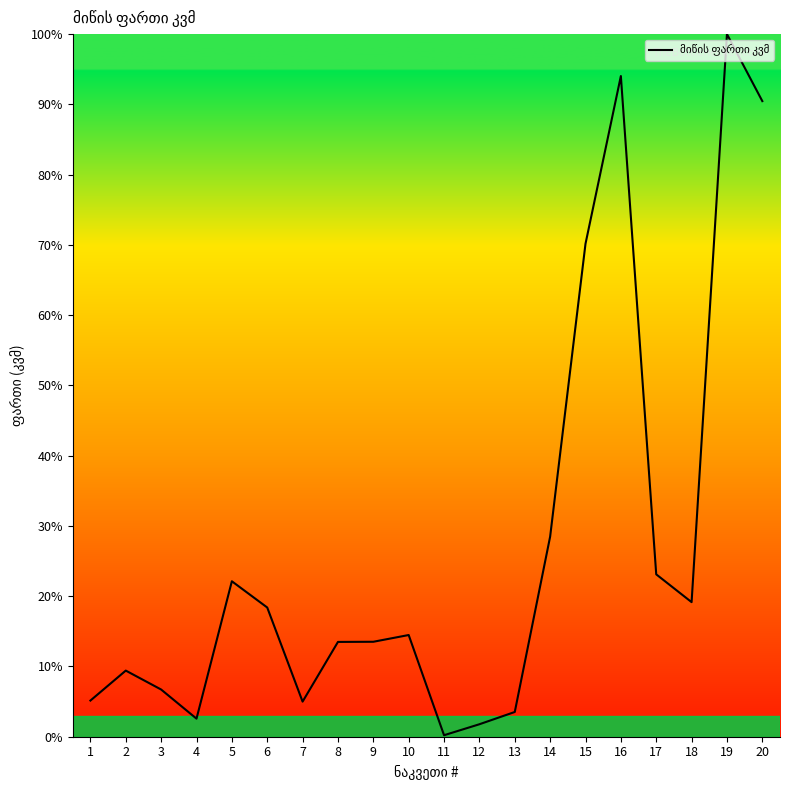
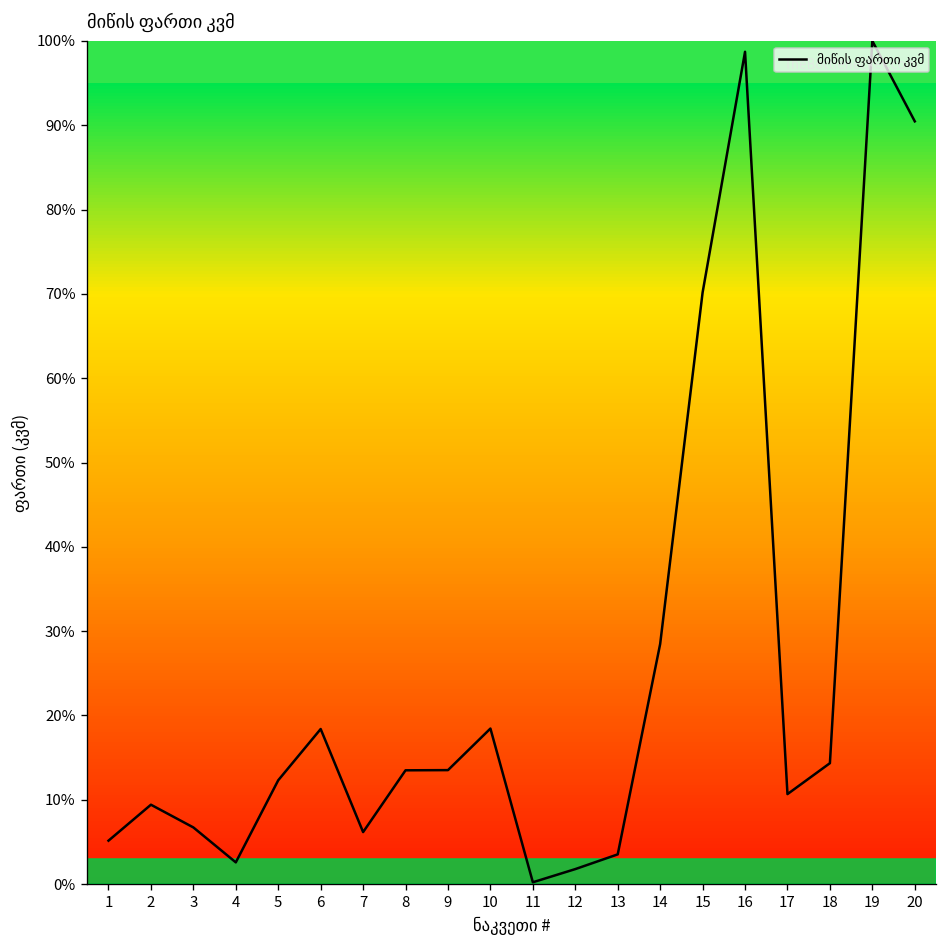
5: 22% -> 12%
7: 5% -> 6%
10: 14% -> 18%
16: 94% -> 99%
17: 23% -> 11%
18: 19% -> 14%
